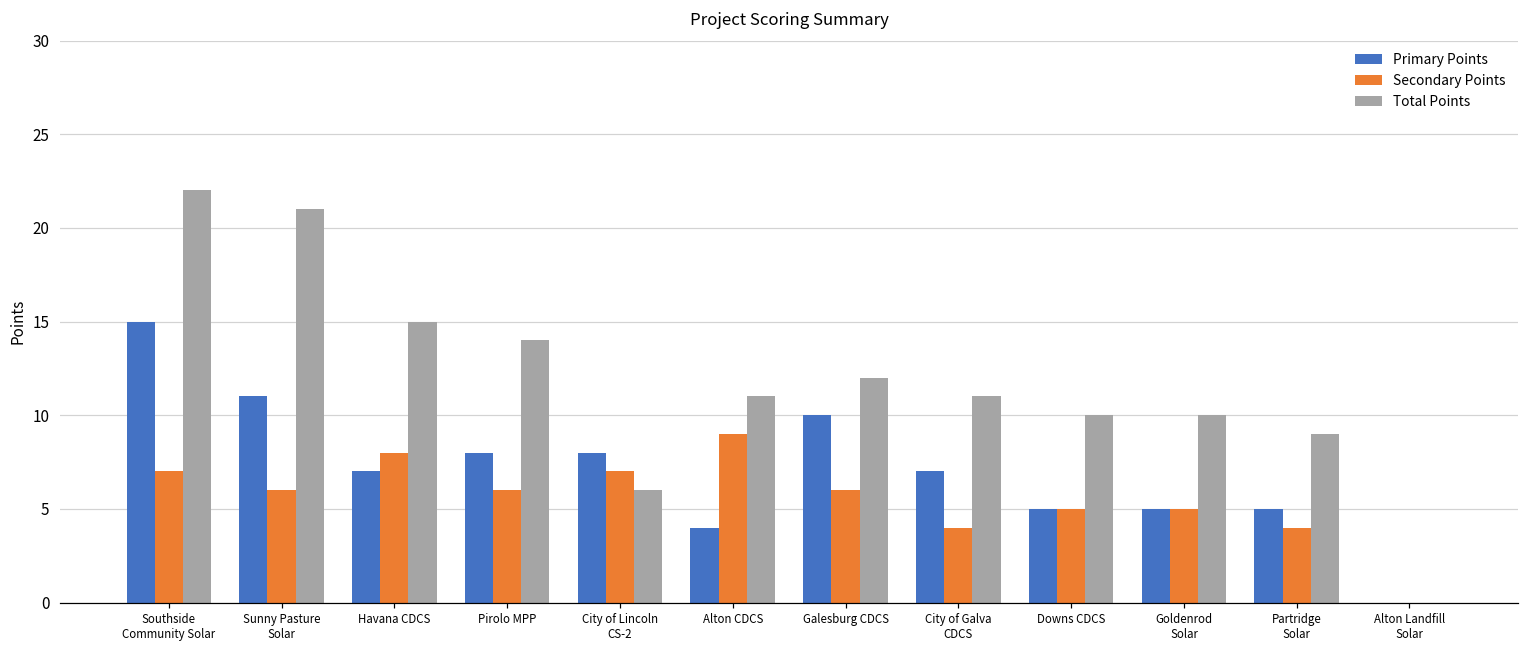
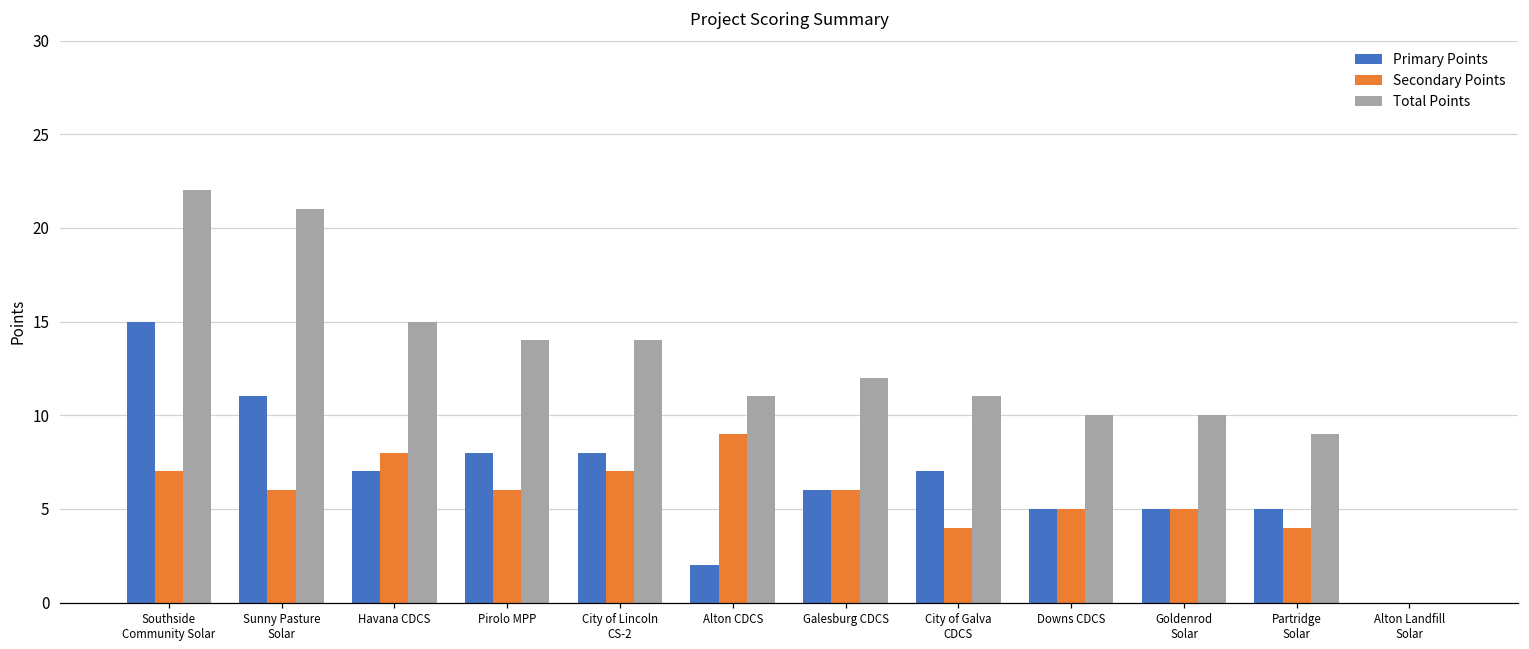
Total Points, City of Lincoln CS-2: 6 -> 14
Primary Points, Alton CDCS: 4 -> 2
Primary Points, Galesburg CDCS: 10 -> 6
